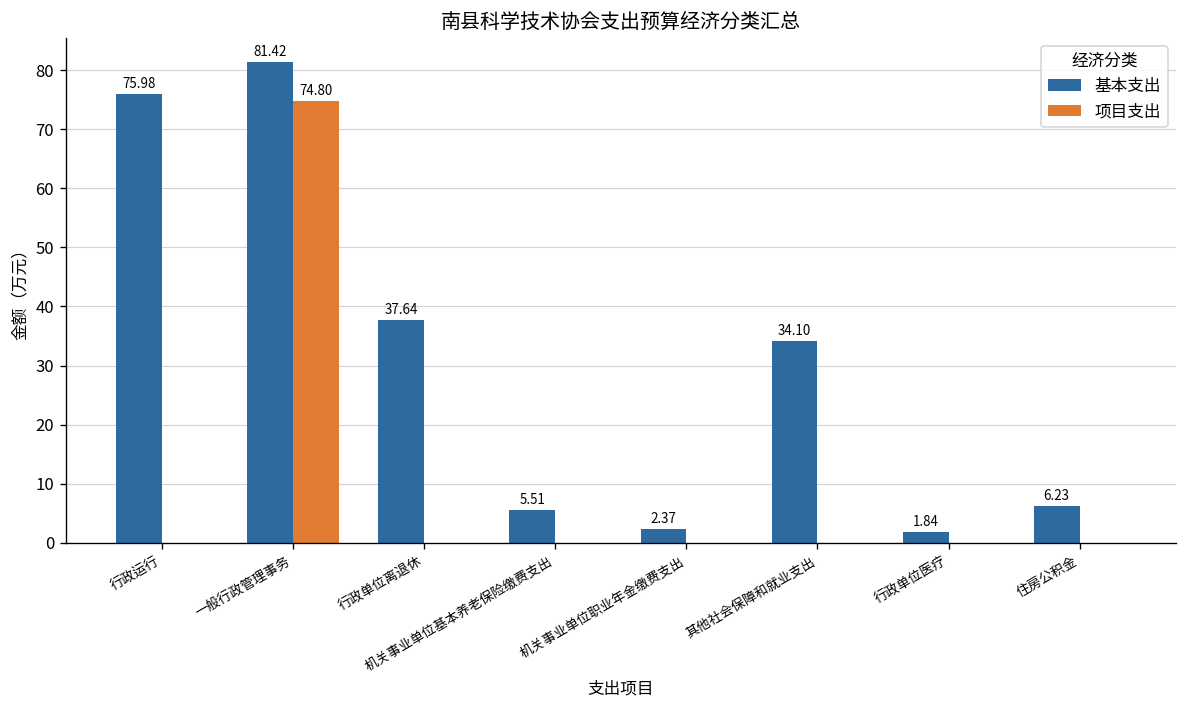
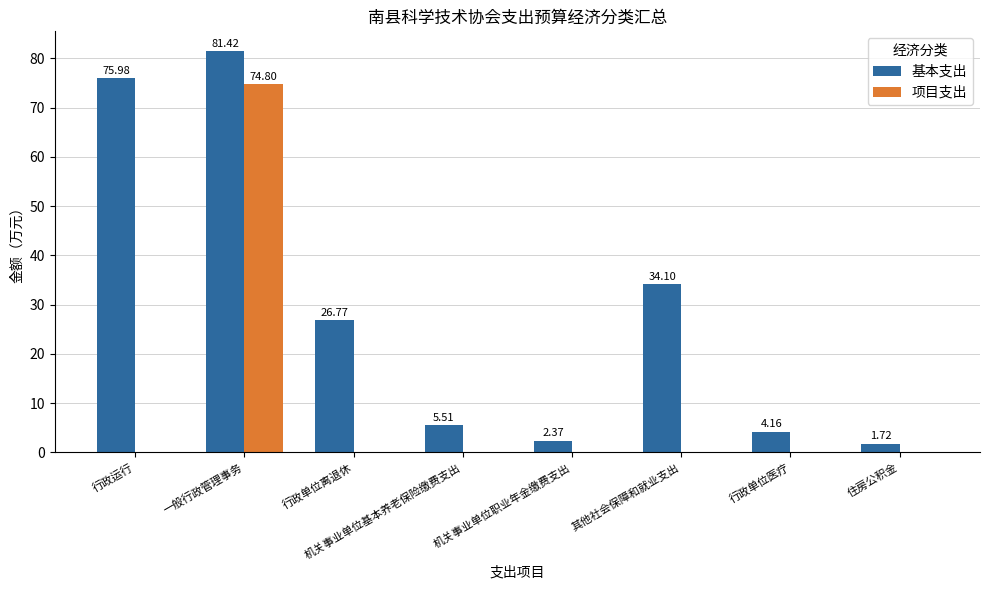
基本支出, 行政单位离退休: 37.64 -> 26.77
基本支出, 行政单位医疗: 1.84 -> 4.16
基本支出, 住房公积金: 6.23 -> 1.72
